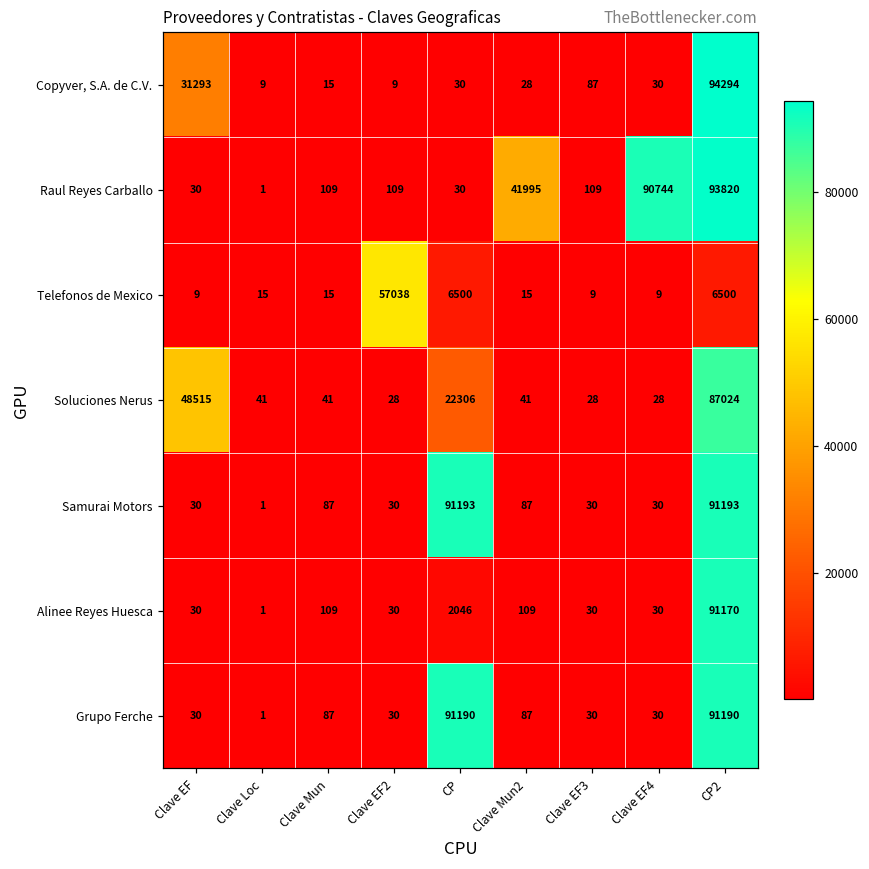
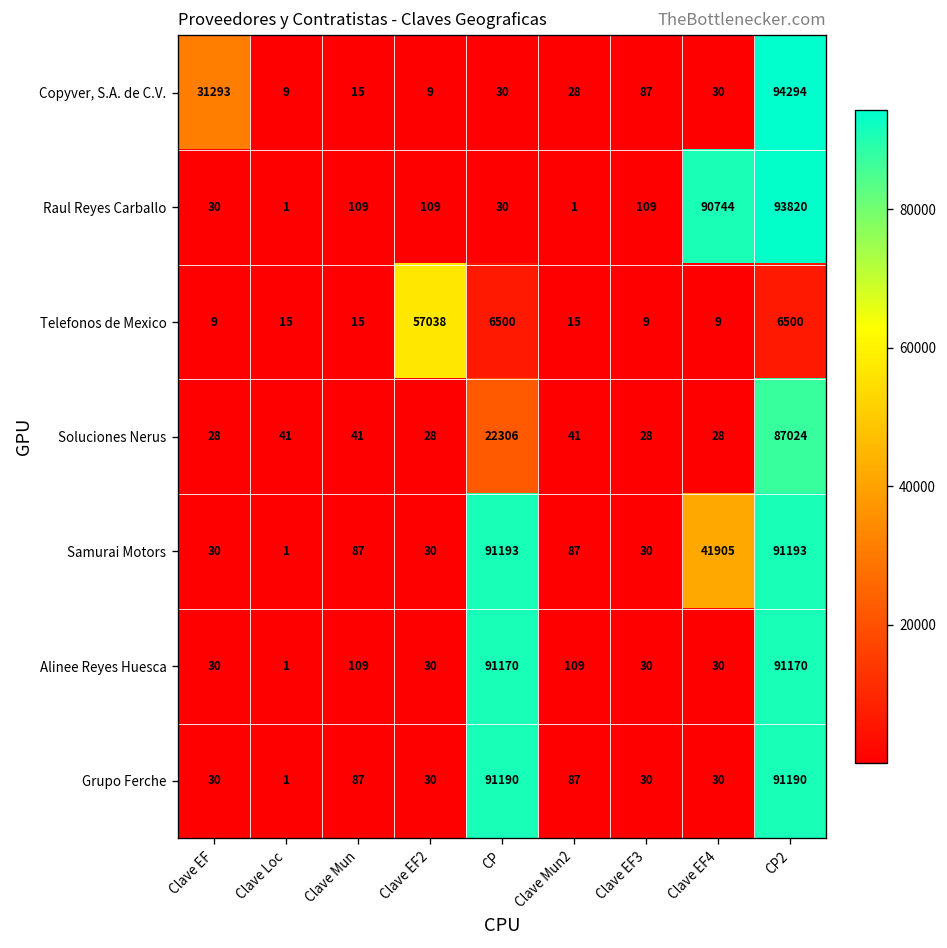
Raul Reyes Carballo, Clave Mun2: 41995 -> 1
Soluciones Nerus, Clave EF: 48515 -> 28
Samurai Motors, Clave EF4: 30 -> 41905
Alinee Reyes Huesca, CP: 2046 -> 91170
